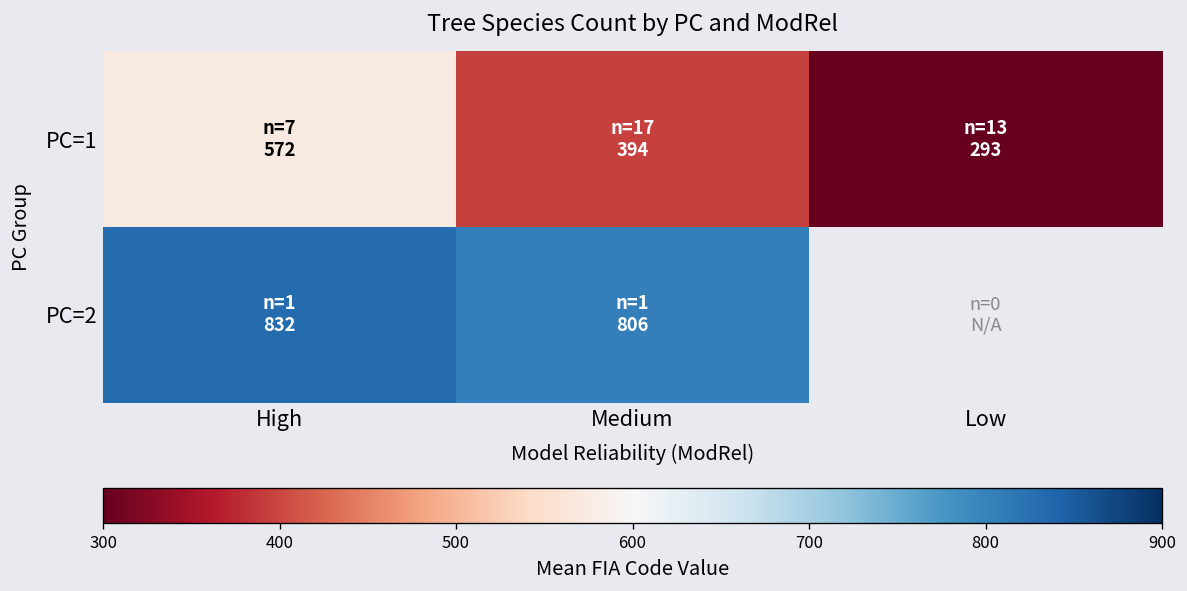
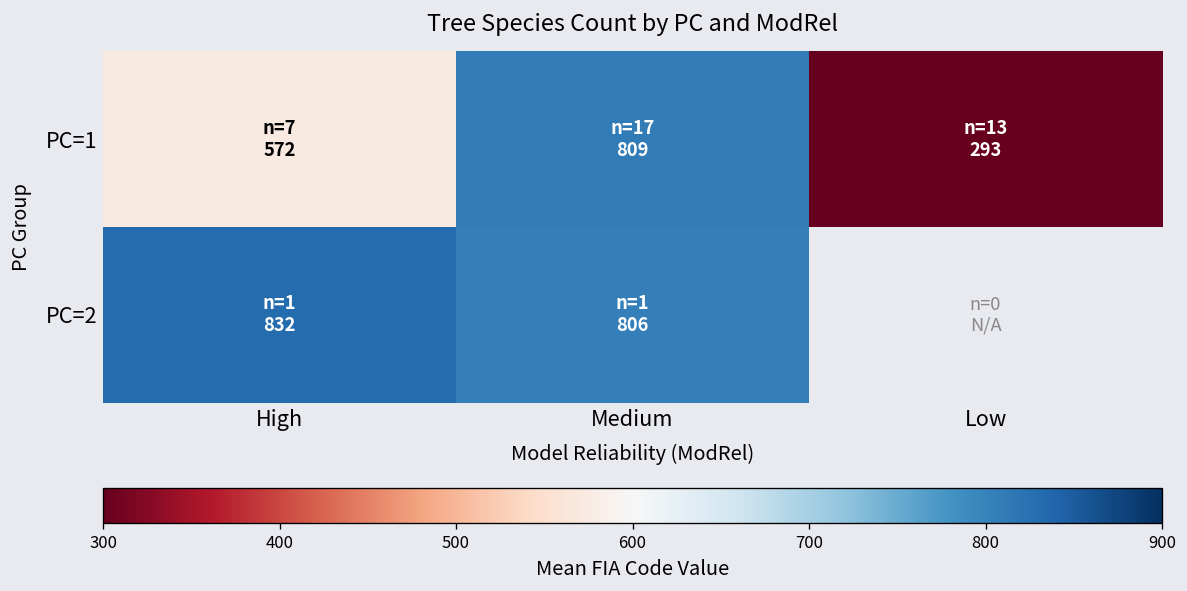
PC=1, Medium: 394 -> 809
